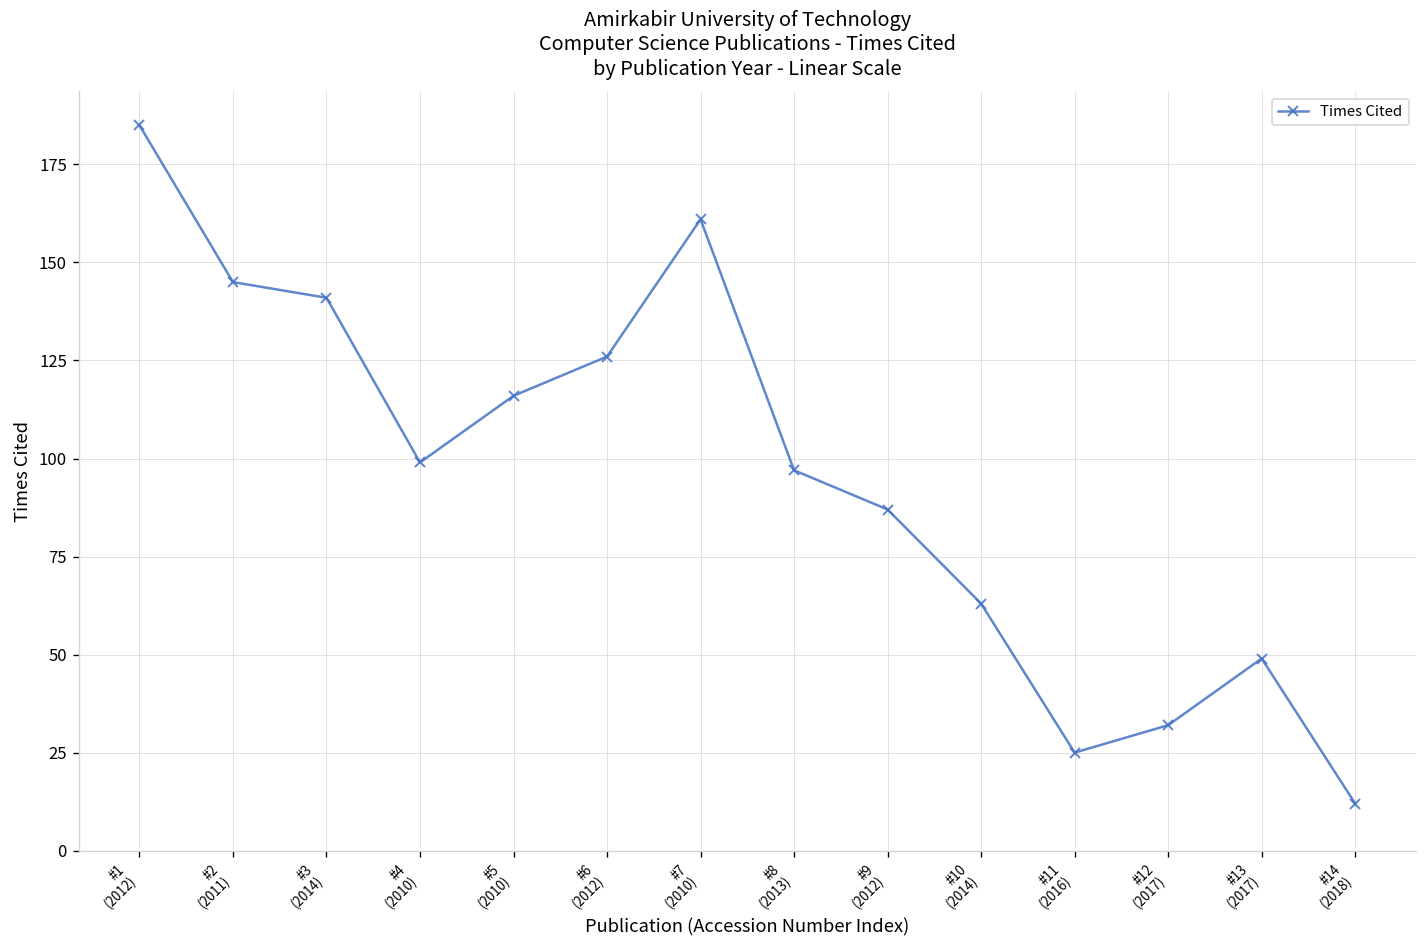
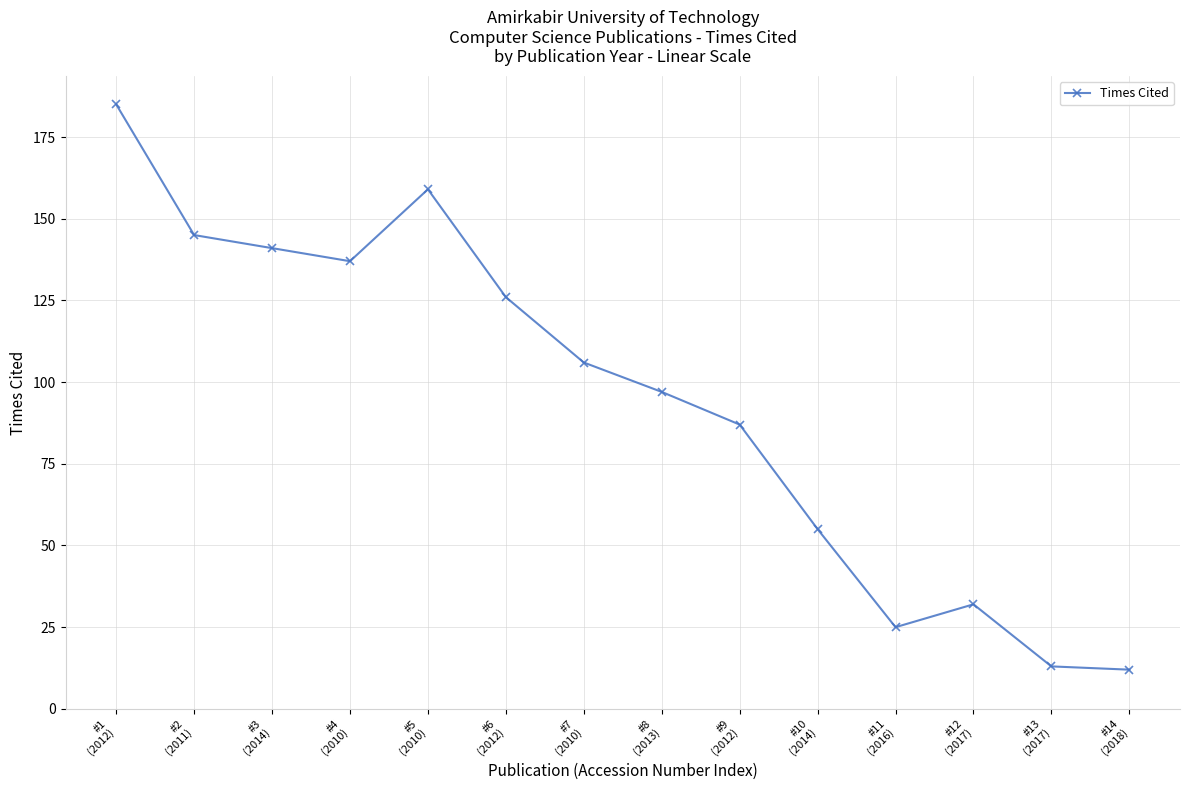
#4 (2010): 99 -> 137
#5 (2010): 116 -> 159
#7 (2010): 161 -> 106
#10 (2014): 63 -> 55
#13 (2017): 49 -> 13
